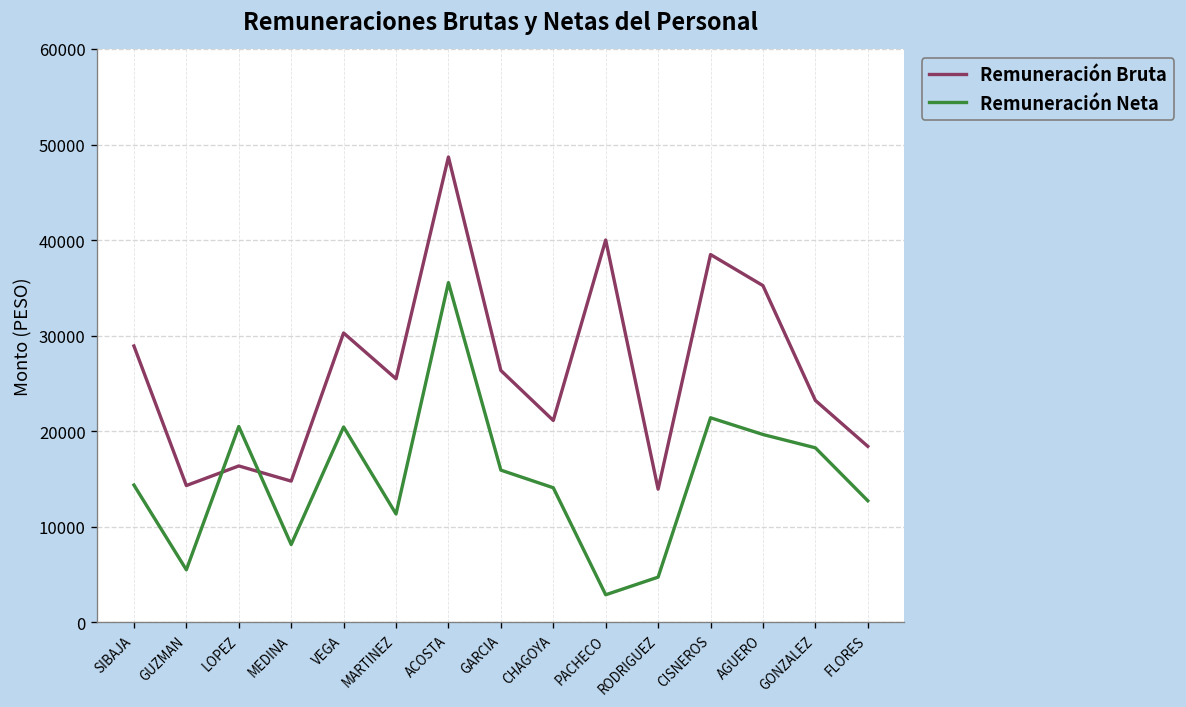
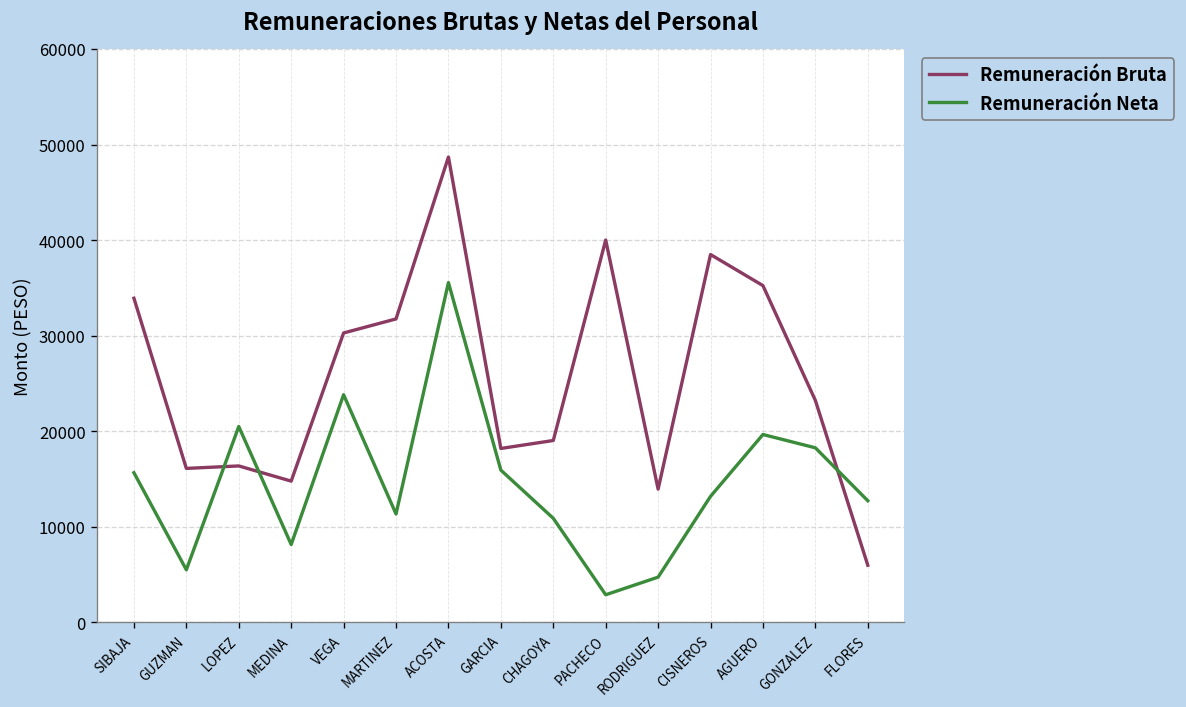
Remuneración Bruta, SIBAJA: 29000 -> 34000
Remuneración Neta, SIBAJA: 14000 -> 16000
Remuneración Bruta, GUZMAN: 14000 -> 16000
Remuneración Neta, VEGA: 20000 -> 24000
Remuneración Bruta, MARTINEZ: 25000 -> 32000
Remuneración Bruta, GARCIA: 26000 -> 18000
Remuneración Bruta, CHAGOYA: 21000 -> 19000
Remuneración Neta, CHAGOYA: 14000 -> 11000
Remuneración Neta, CISNEROS: 21000 -> 13000
Remuneración Bruta, FLORES: 18000 -> 6000
